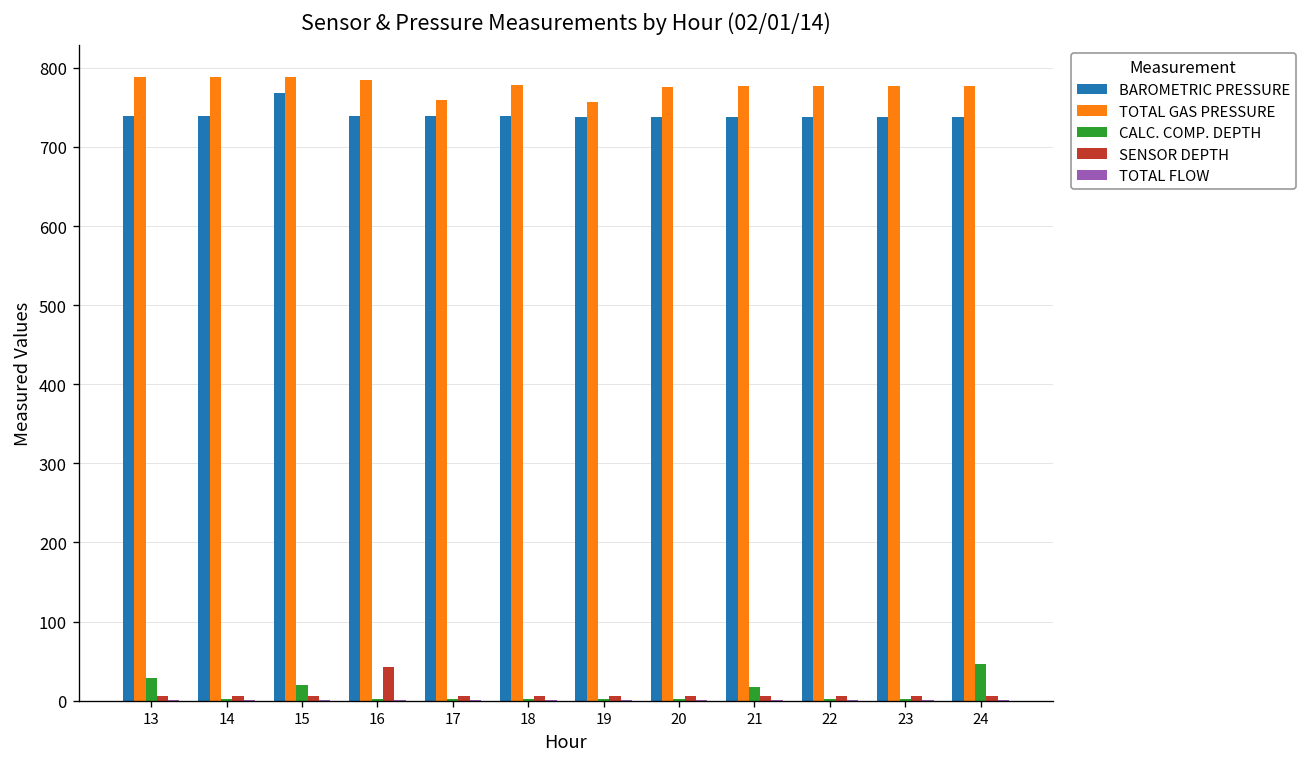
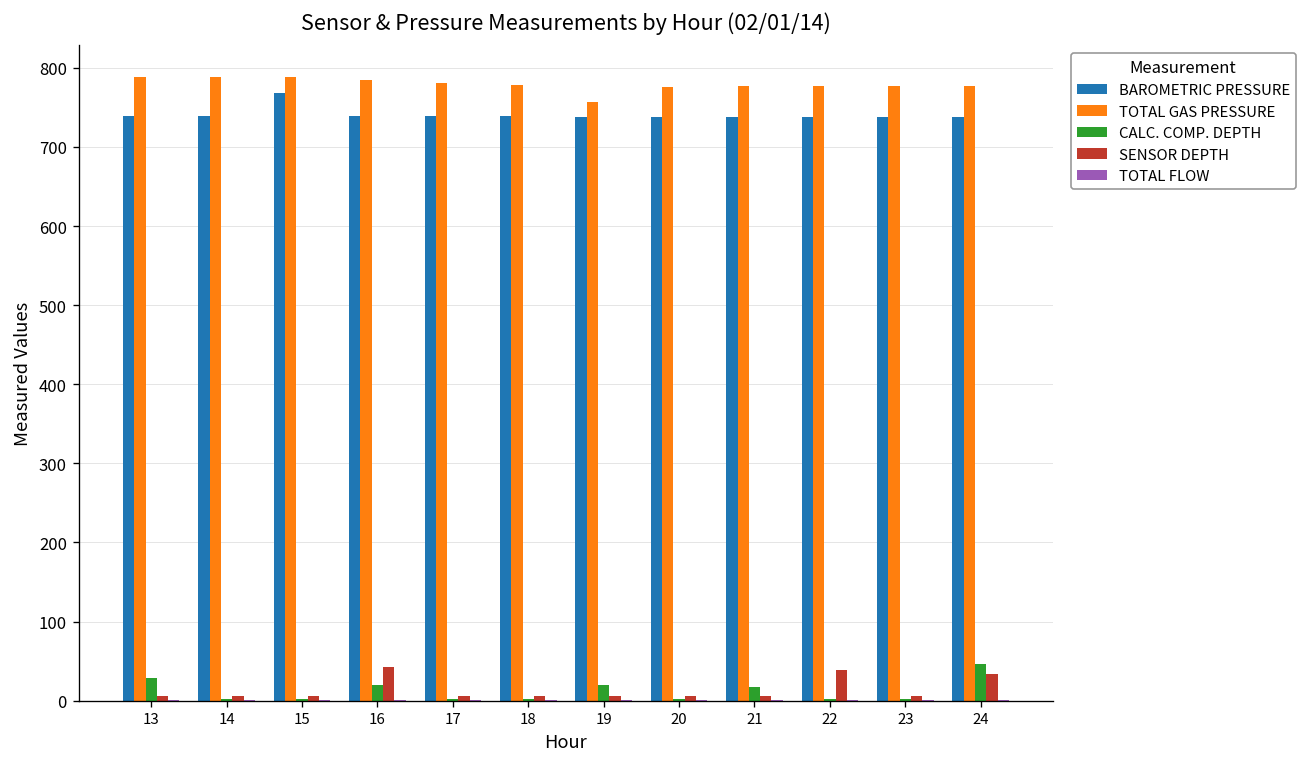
CALC. COMP. DEPTH, 15: 20 -> 0
CALC. COMP. DEPTH, 16: 0 -> 20
TOTAL GAS PRESSURE, 17: 760 -> 780
CALC. COMP. DEPTH, 19: 0 -> 20
SENSOR DEPTH, 22: 10 -> 40
SENSOR DEPTH, 24: 10 -> 30
